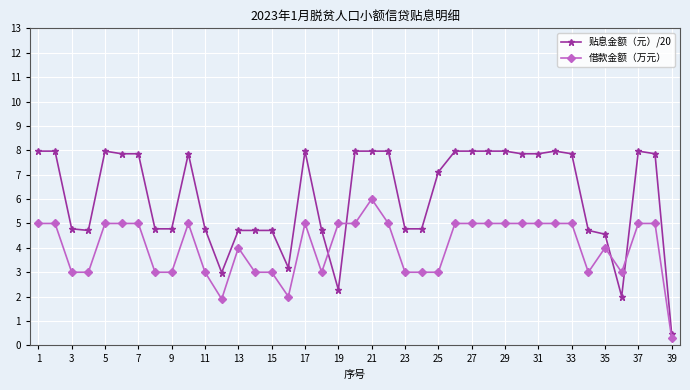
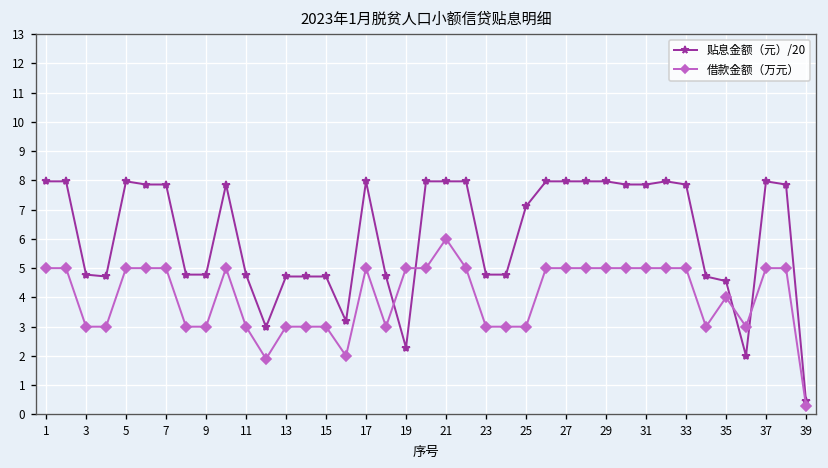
借款金额（万元）, 13: 4 -> 3
